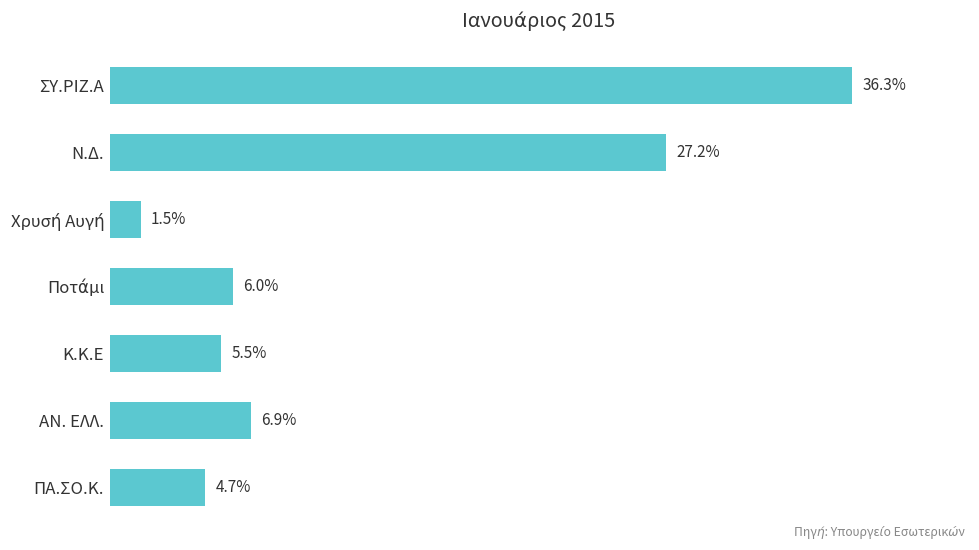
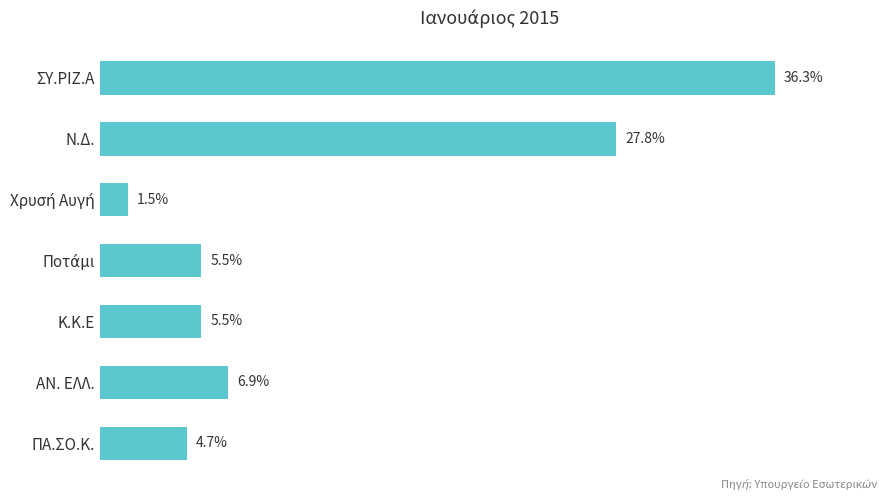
Ν.Δ.: 27.2% -> 27.8%
Ποτάμι: 6.0% -> 5.5%
